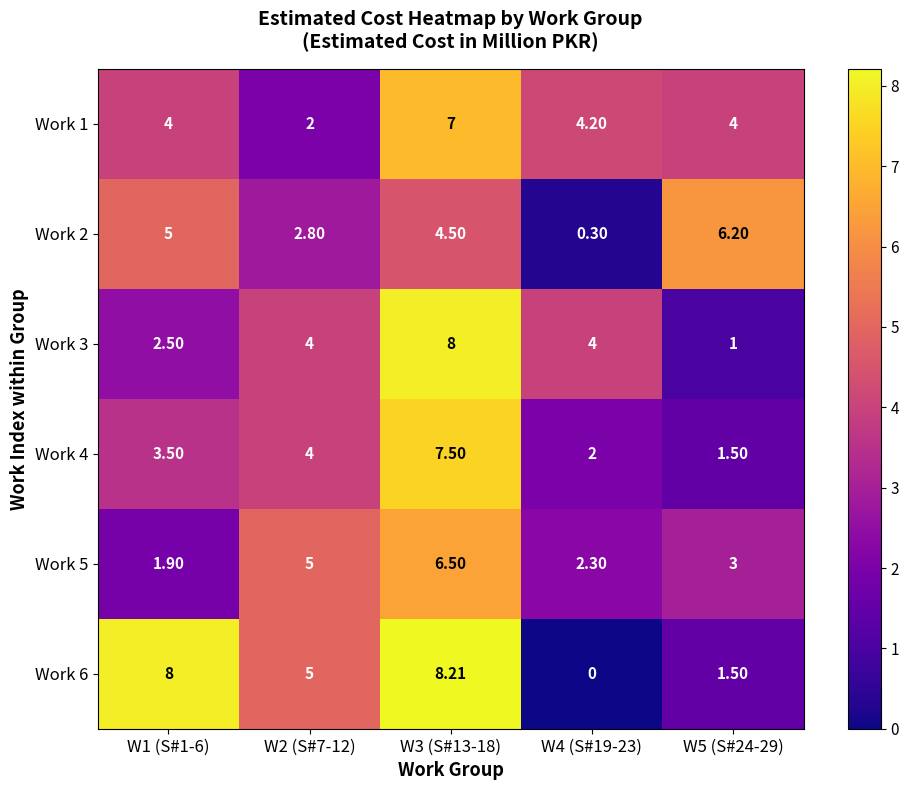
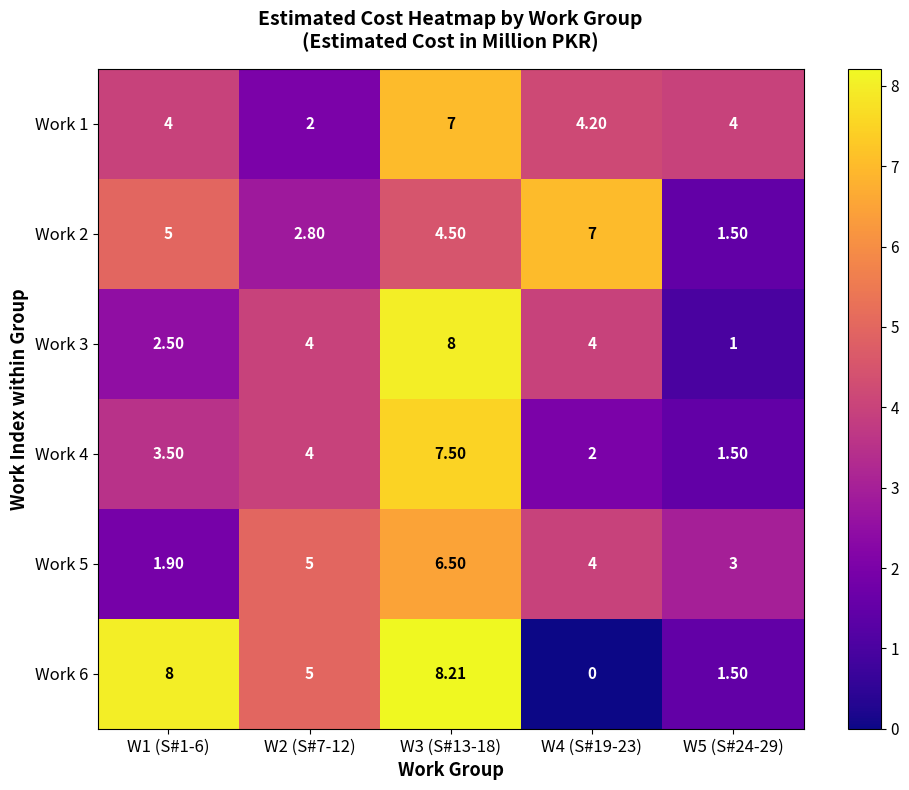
Work 2, W4 (S#19-23): 0.30 -> 7
Work 2, W5 (S#24-29): 6.20 -> 1.50
Work 5, W4 (S#19-23): 2.30 -> 4
